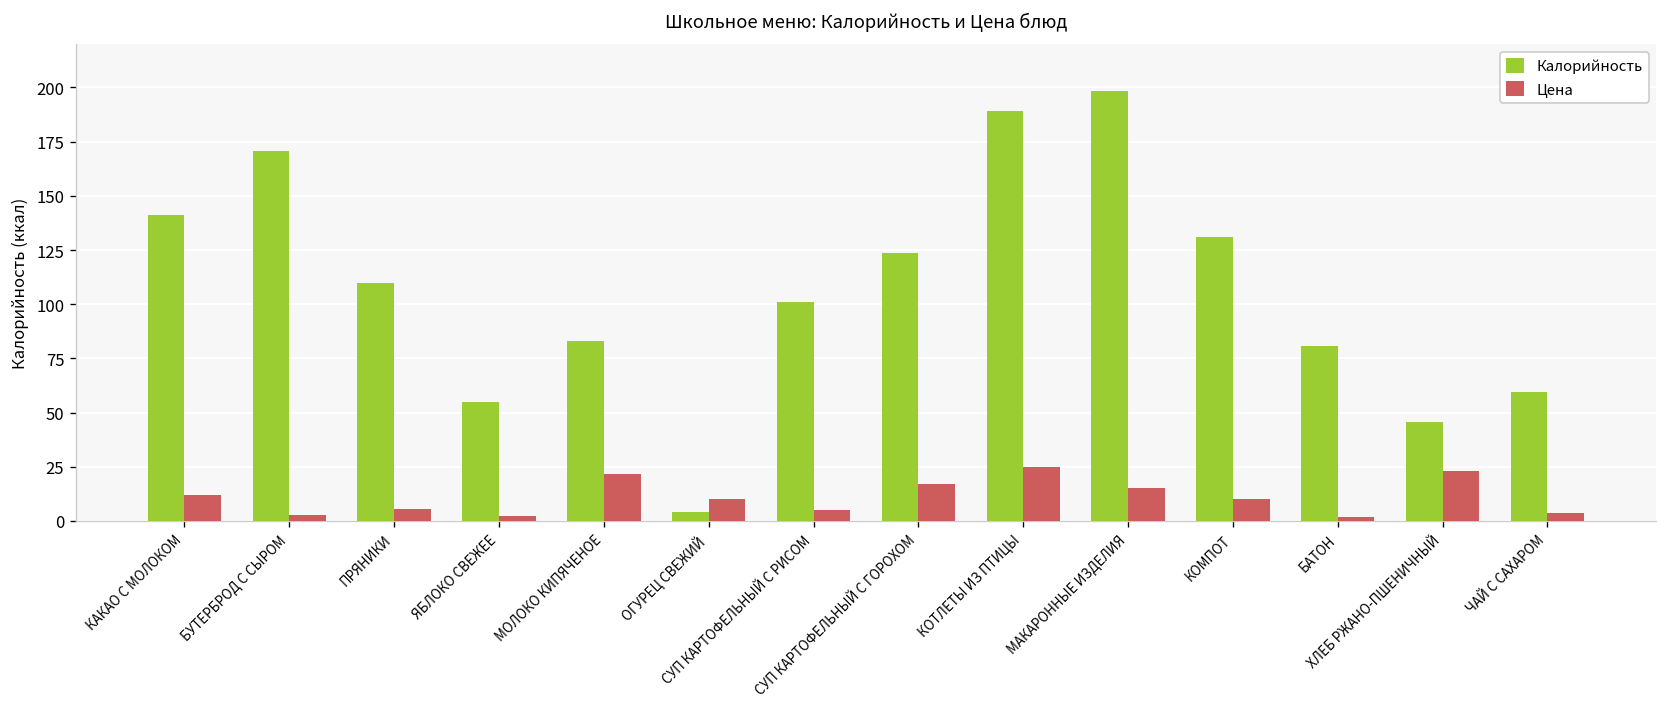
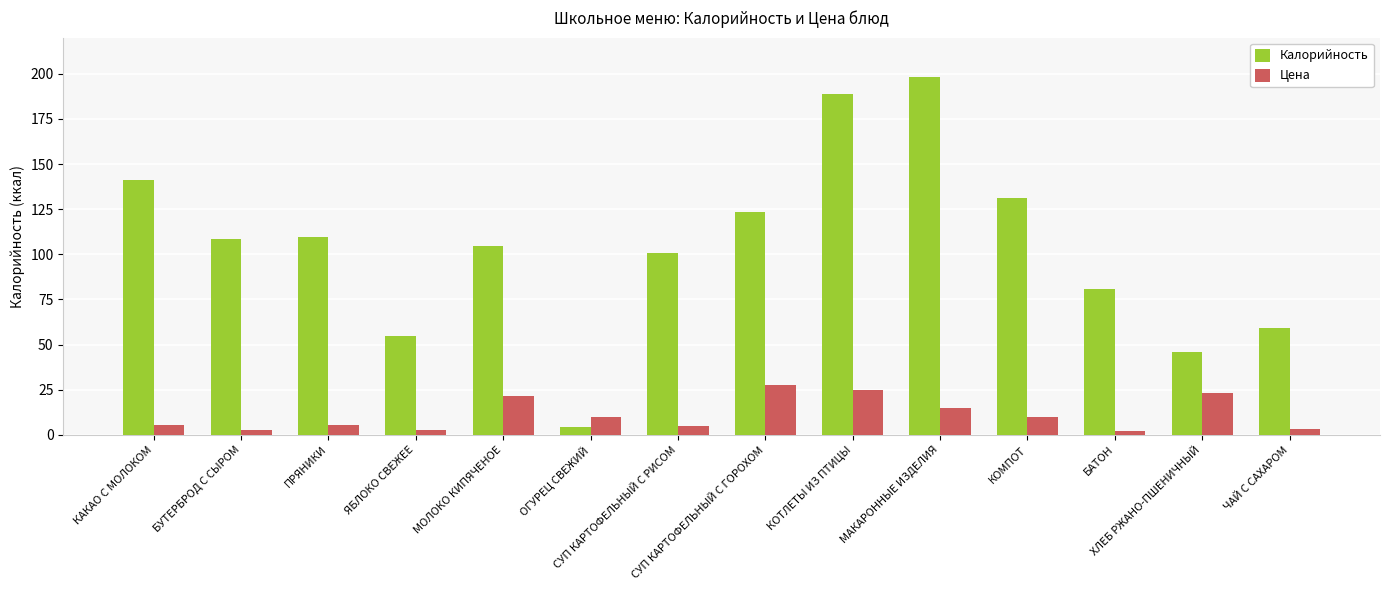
Цена, КАКАО С МОЛОКОМ: 12 -> 6
Калорийность, БУТЕРБРОД С СЫРОМ: 171 -> 109
Калорийность, МОЛОКО КИПЯЧЕНОЕ: 83 -> 105
Цена, СУП КАРТОФЕЛЬНЫЙ С ГОРОХОМ: 17 -> 28
